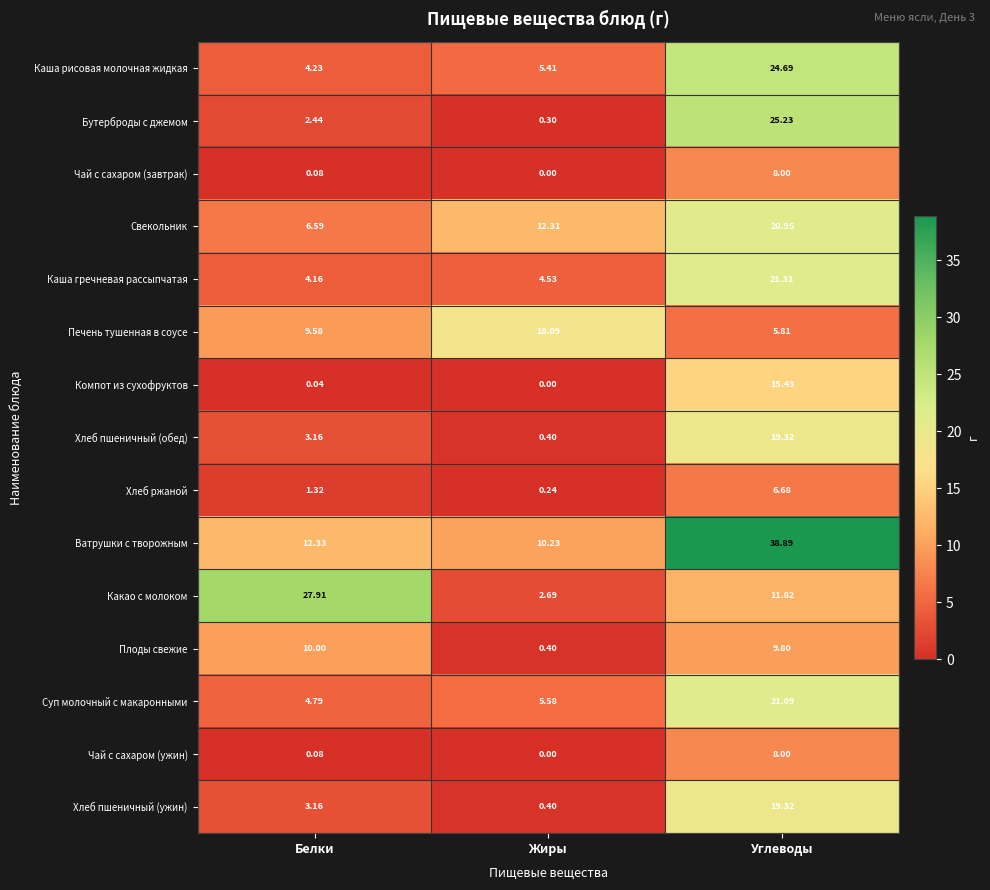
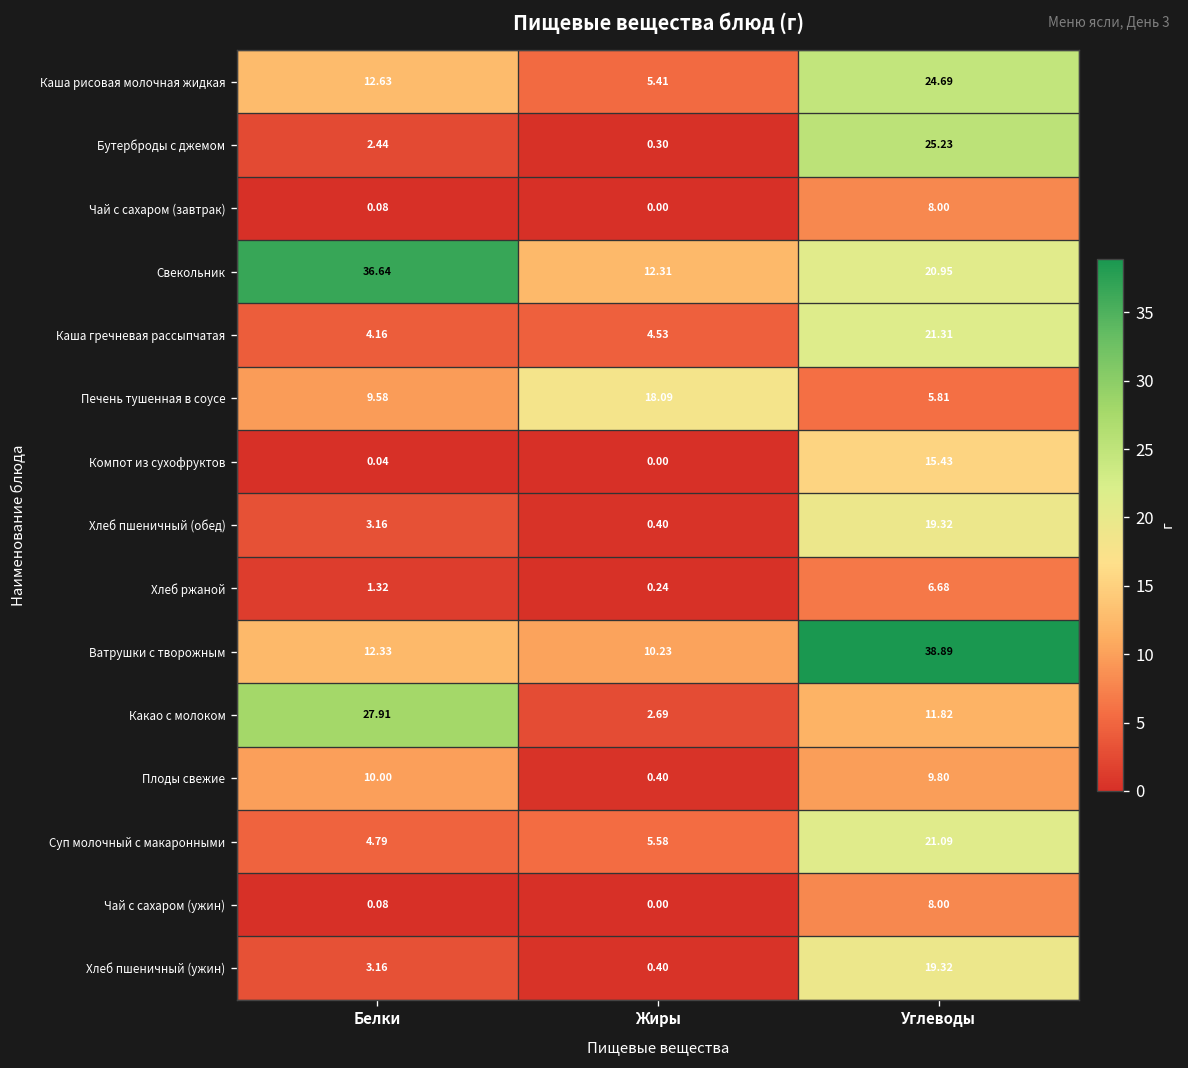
Каша рисовая молочная жидкая, Белки: 4.23 -> 12.63
Свекольник, Белки: 6.59 -> 36.64
